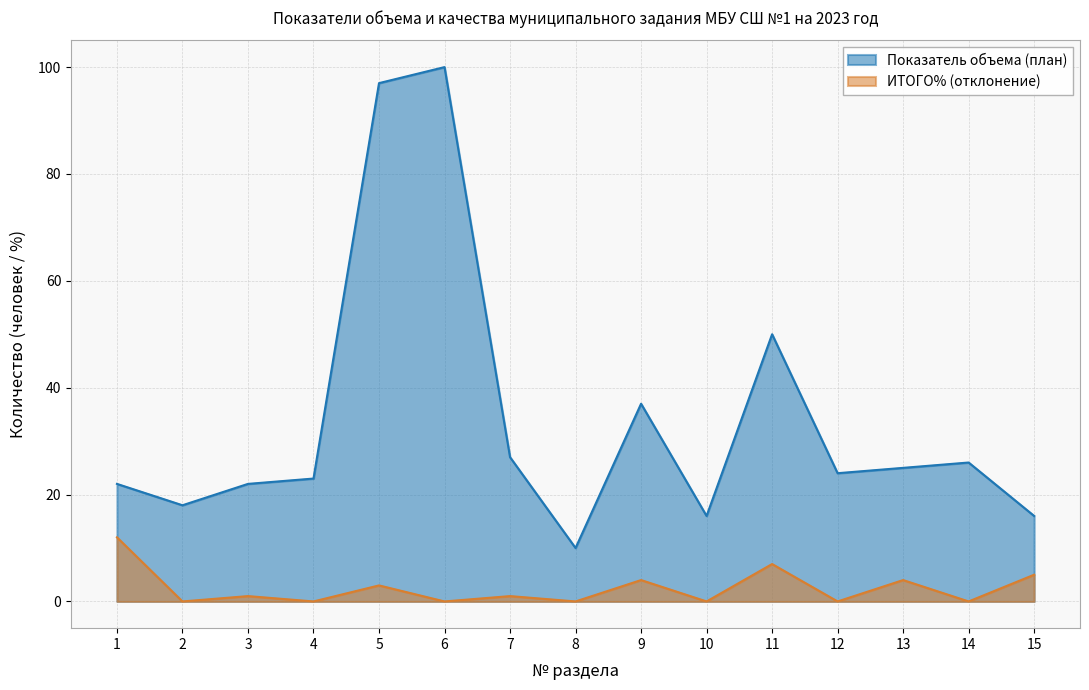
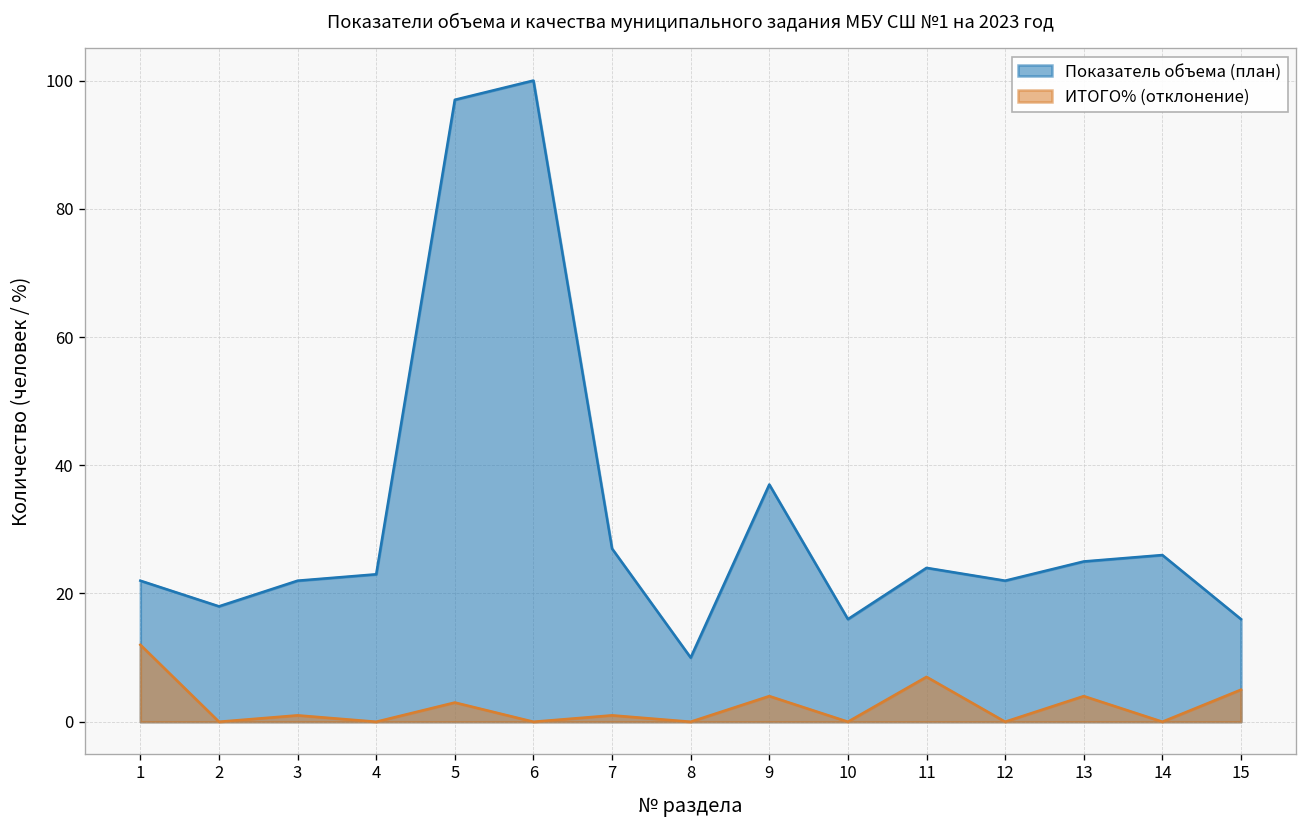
Показатель объема (план), 11: 50 -> 24
Показатель объема (план), 12: 24 -> 22
